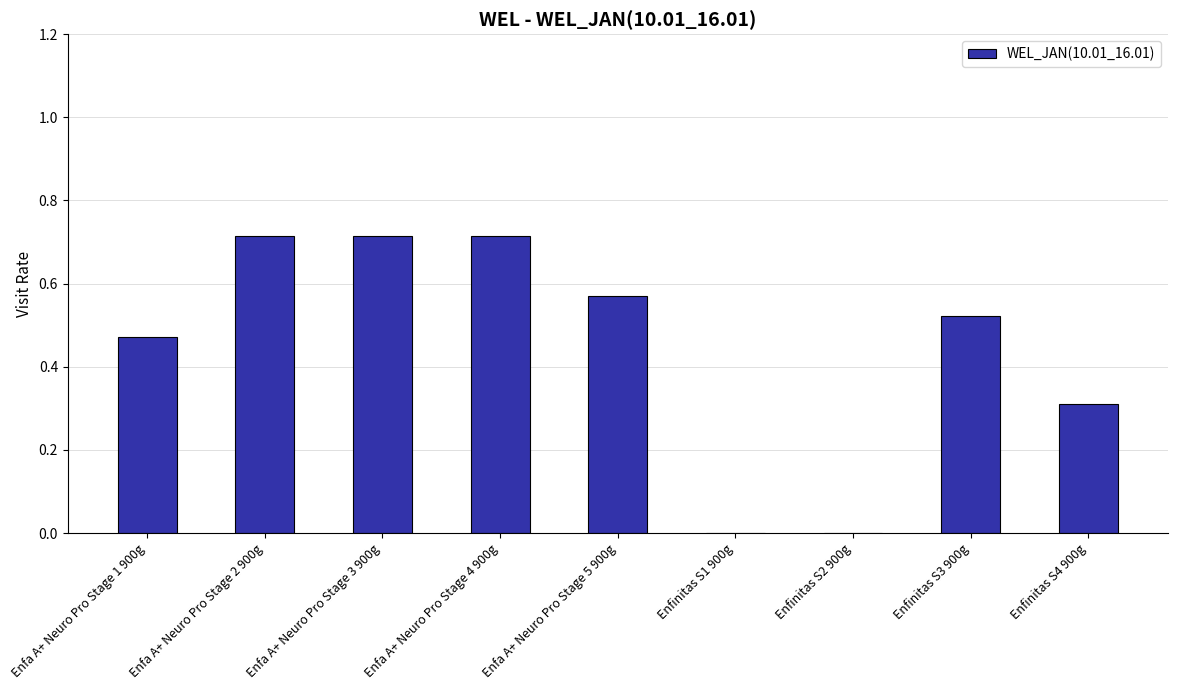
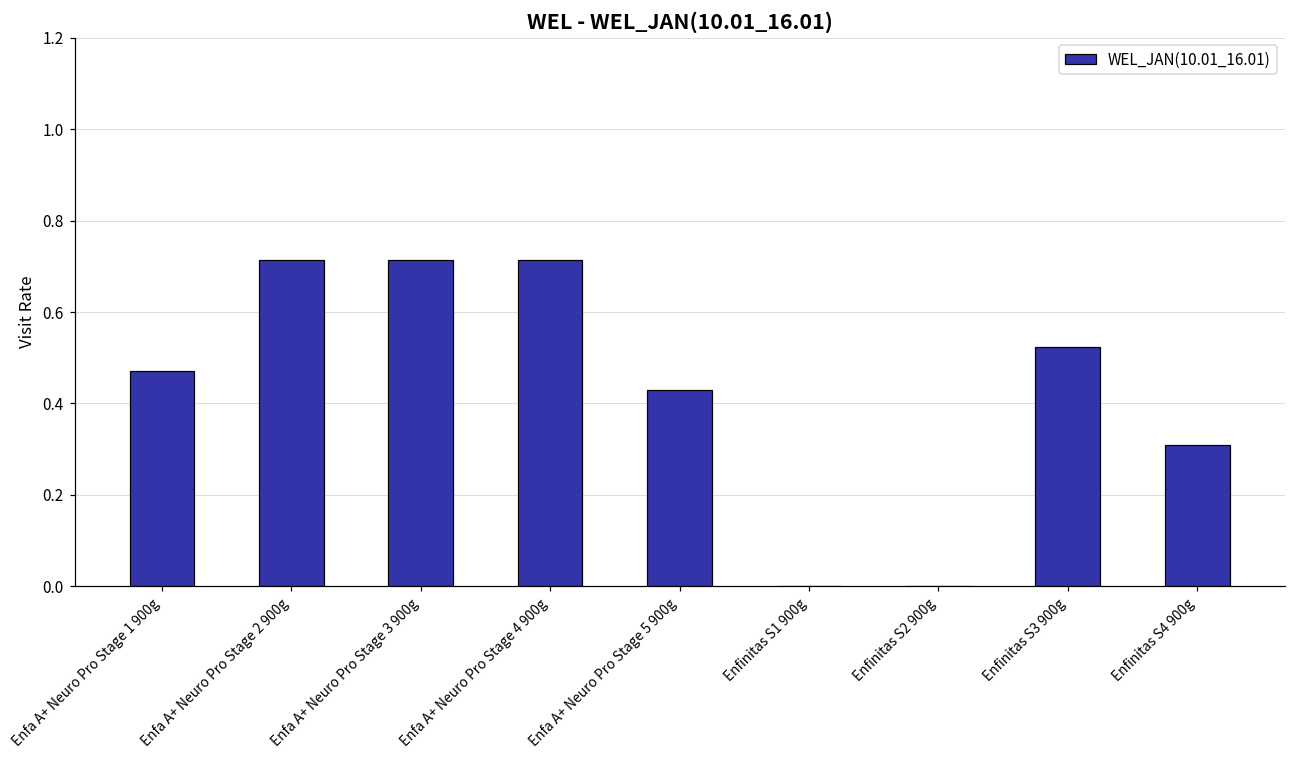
Enfa A+ Neuro Pro Stage 5 900g: 0.57 -> 0.43
